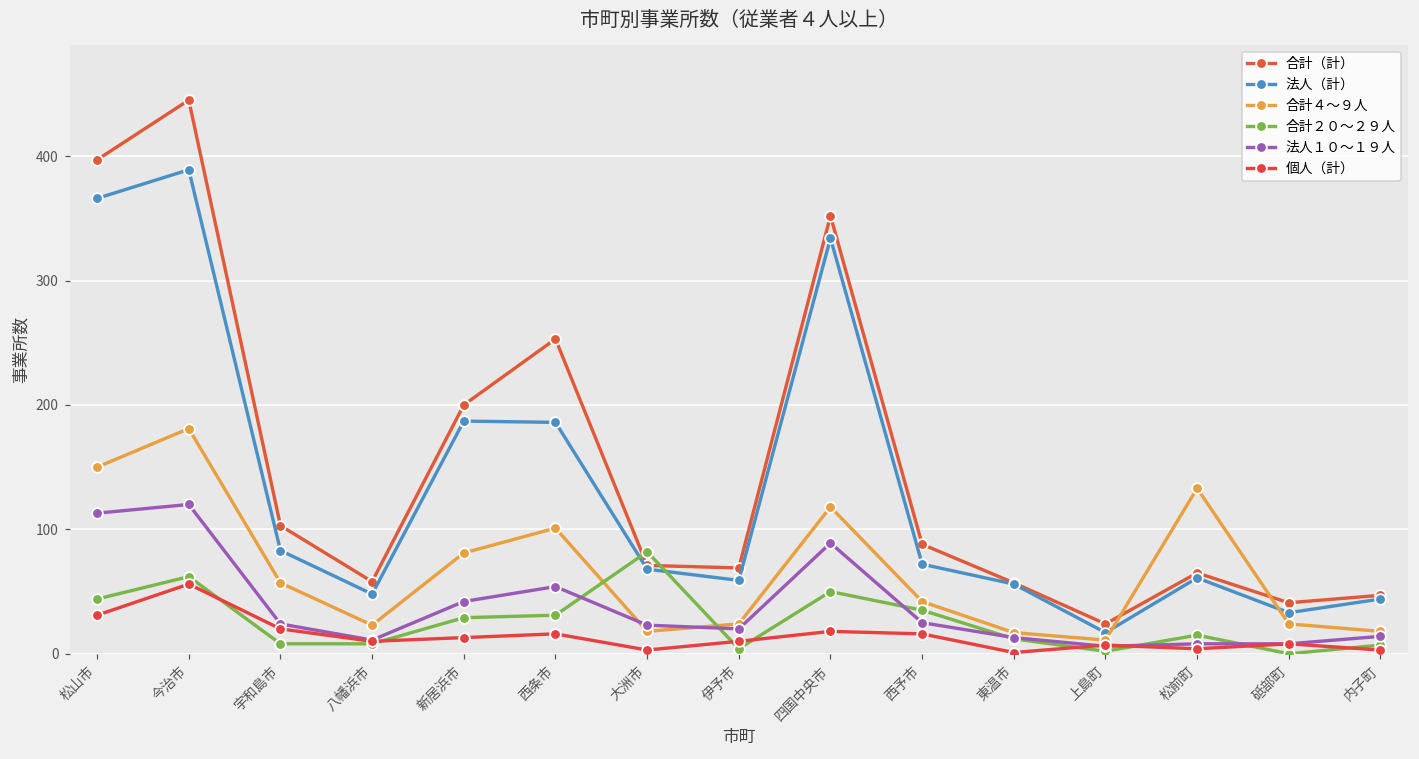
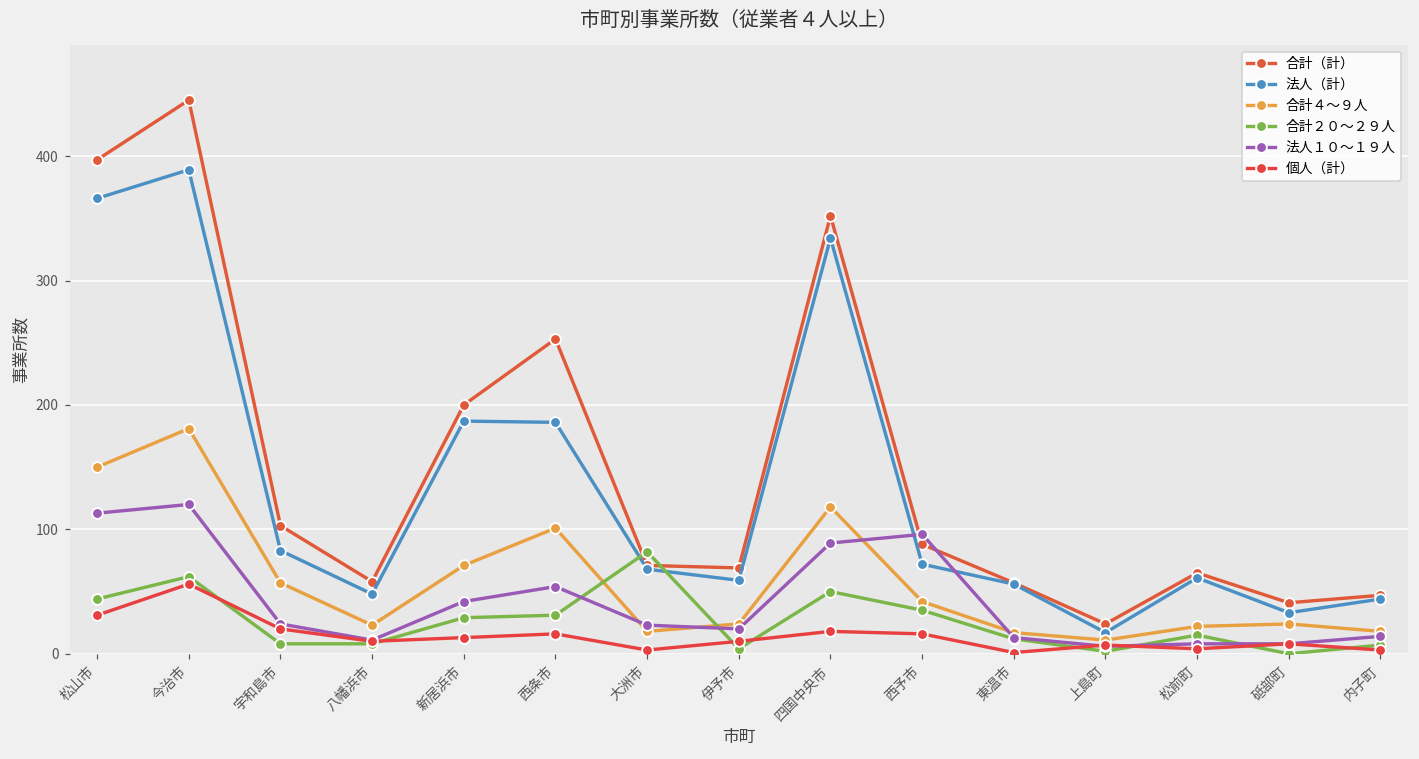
合計４～９人, 新居浜市: 81 -> 71
法人１０～１９人, 西予市: 25 -> 96
合計４～９人, 松前町: 133 -> 22
